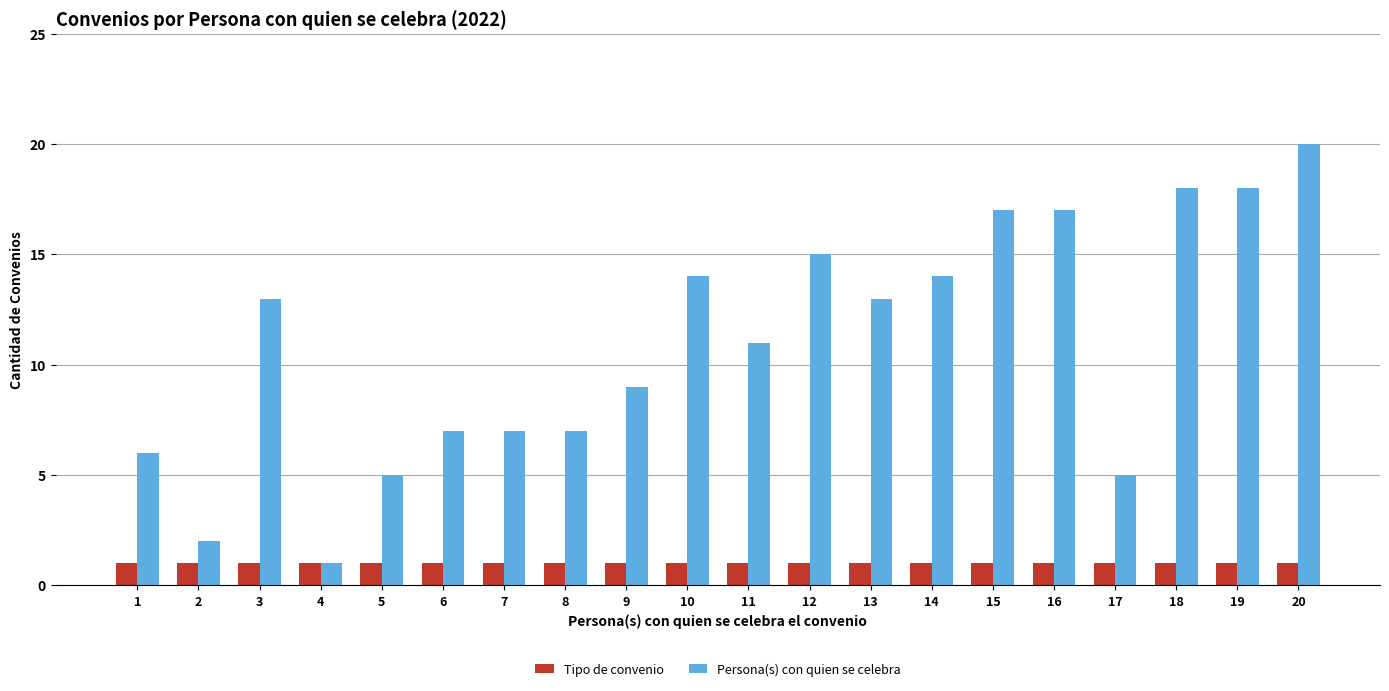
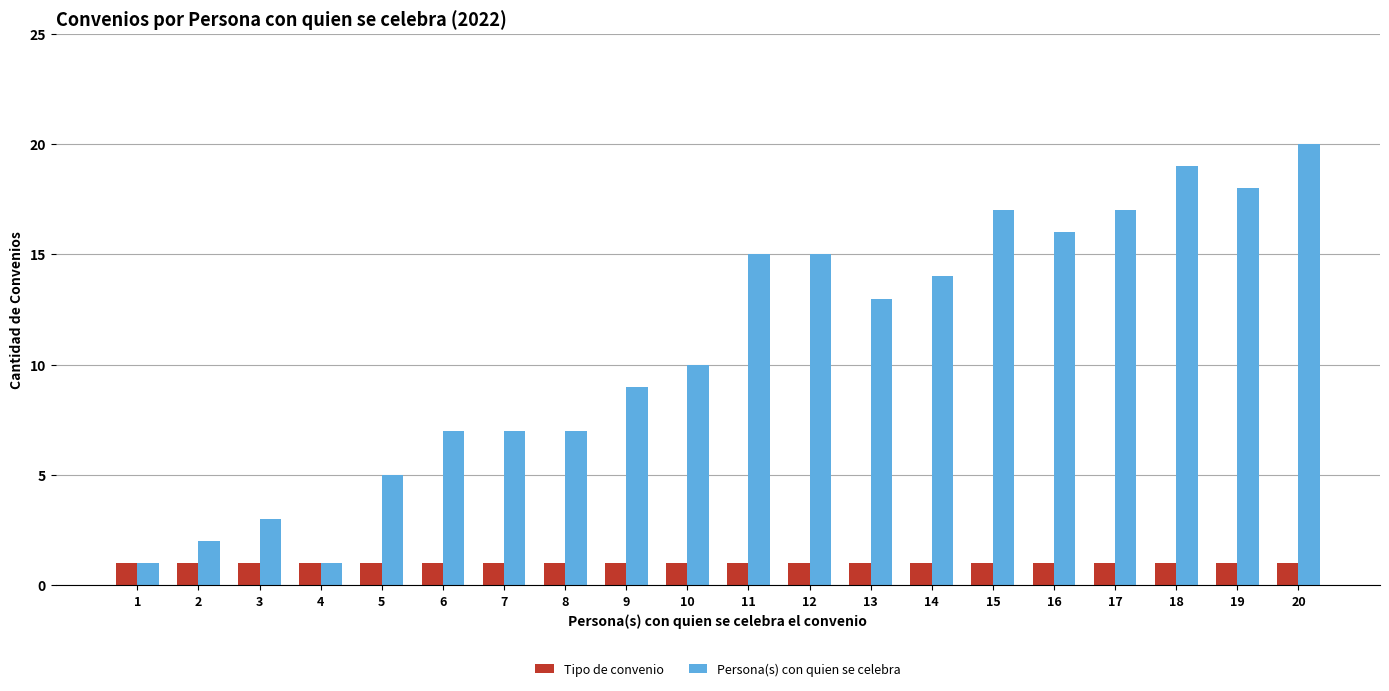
Persona(s) con quien se celebra, 1: 6 -> 1
Persona(s) con quien se celebra, 3: 13 -> 3
Persona(s) con quien se celebra, 10: 14 -> 10
Persona(s) con quien se celebra, 11: 11 -> 15
Persona(s) con quien se celebra, 16: 17 -> 16
Persona(s) con quien se celebra, 17: 5 -> 17
Persona(s) con quien se celebra, 18: 18 -> 19
